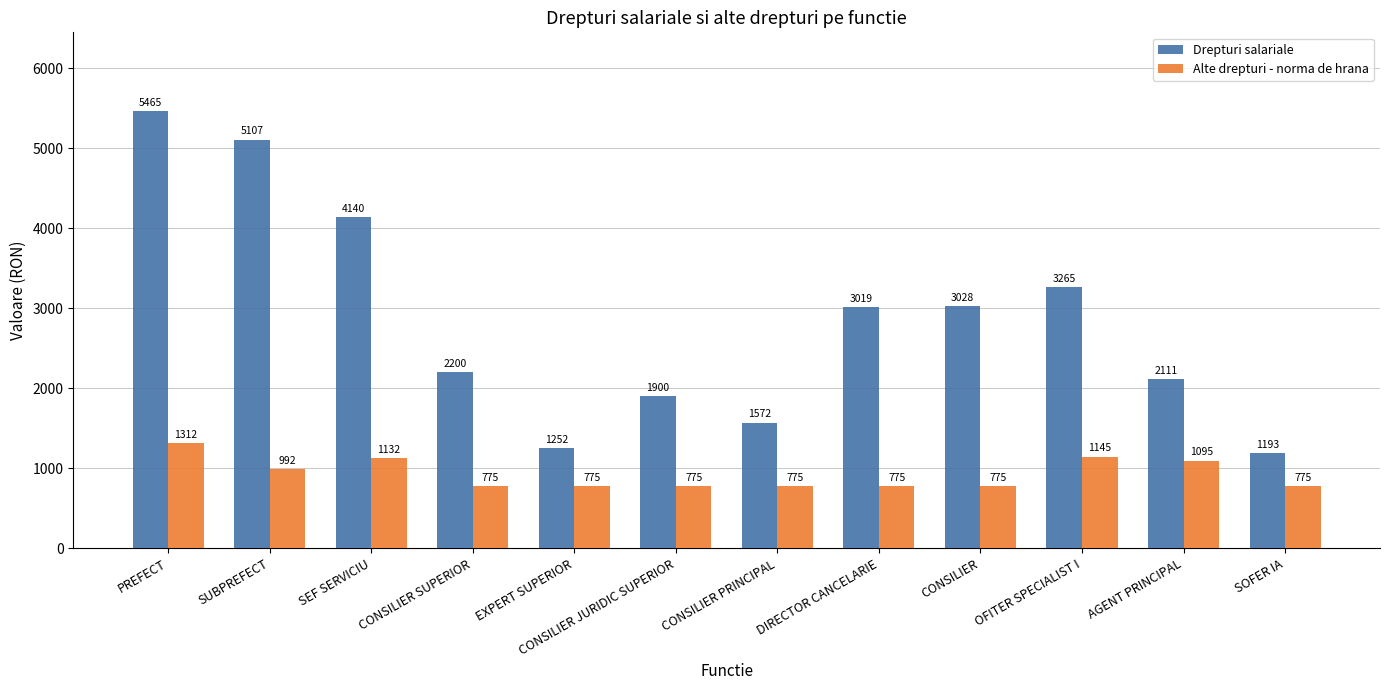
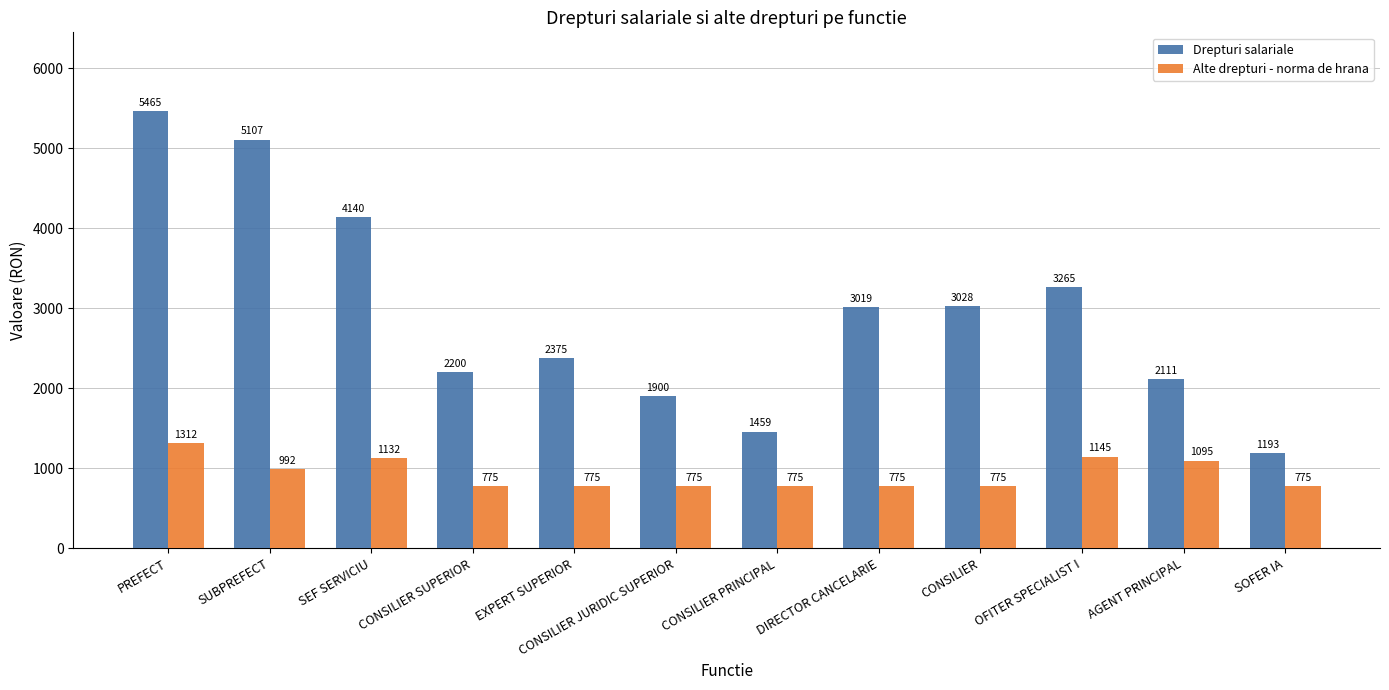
Drepturi salariale, EXPERT SUPERIOR: 1252 -> 2375
Drepturi salariale, CONSILIER PRINCIPAL: 1572 -> 1459
